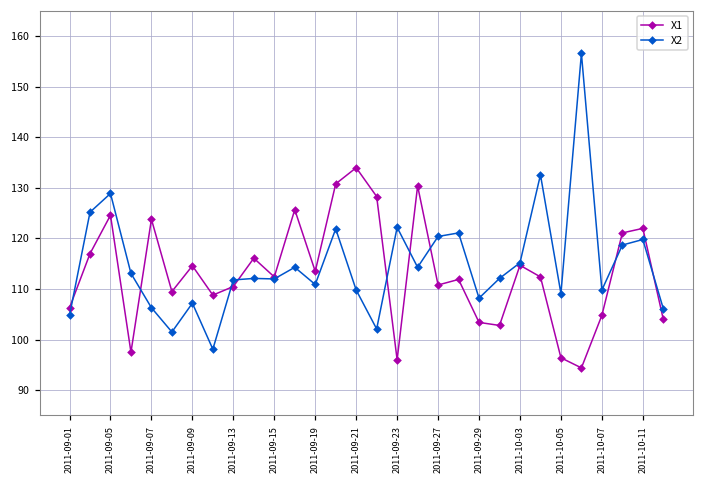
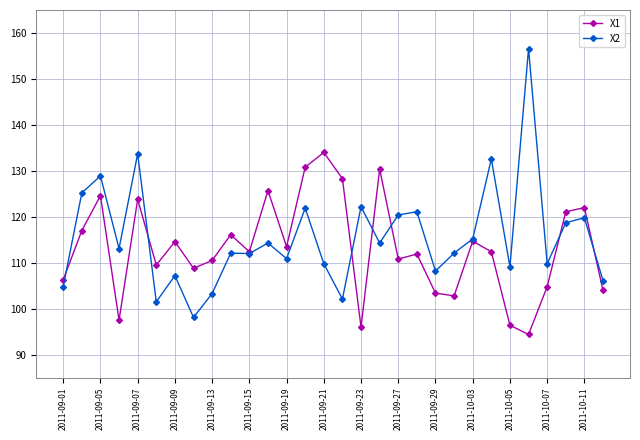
X2, 2011-09-07: 106 -> 134
X2, 2011-09-13: 112 -> 103
